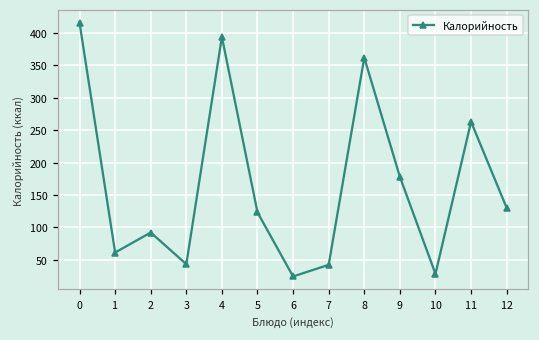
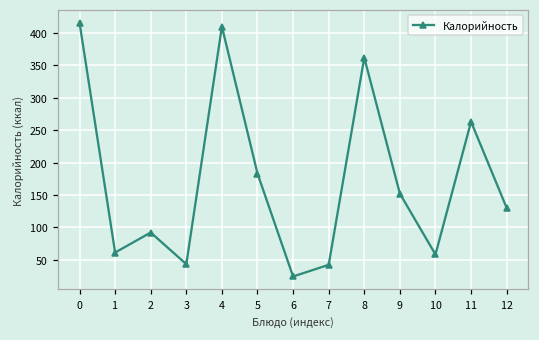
4: 390 -> 410
5: 120 -> 180
9: 180 -> 150
10: 30 -> 60
